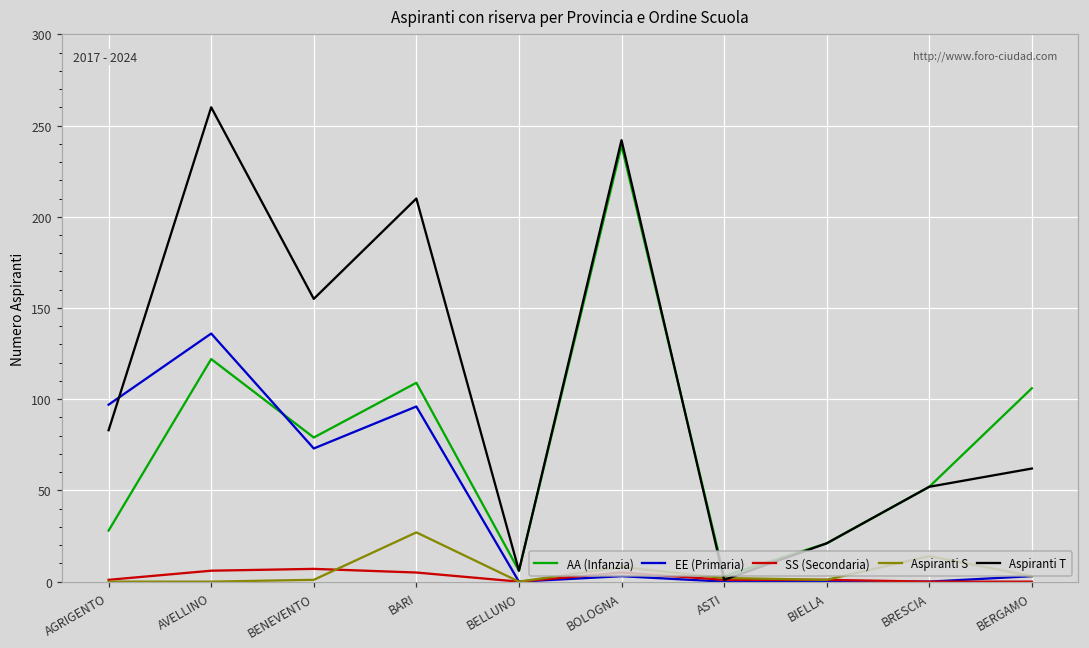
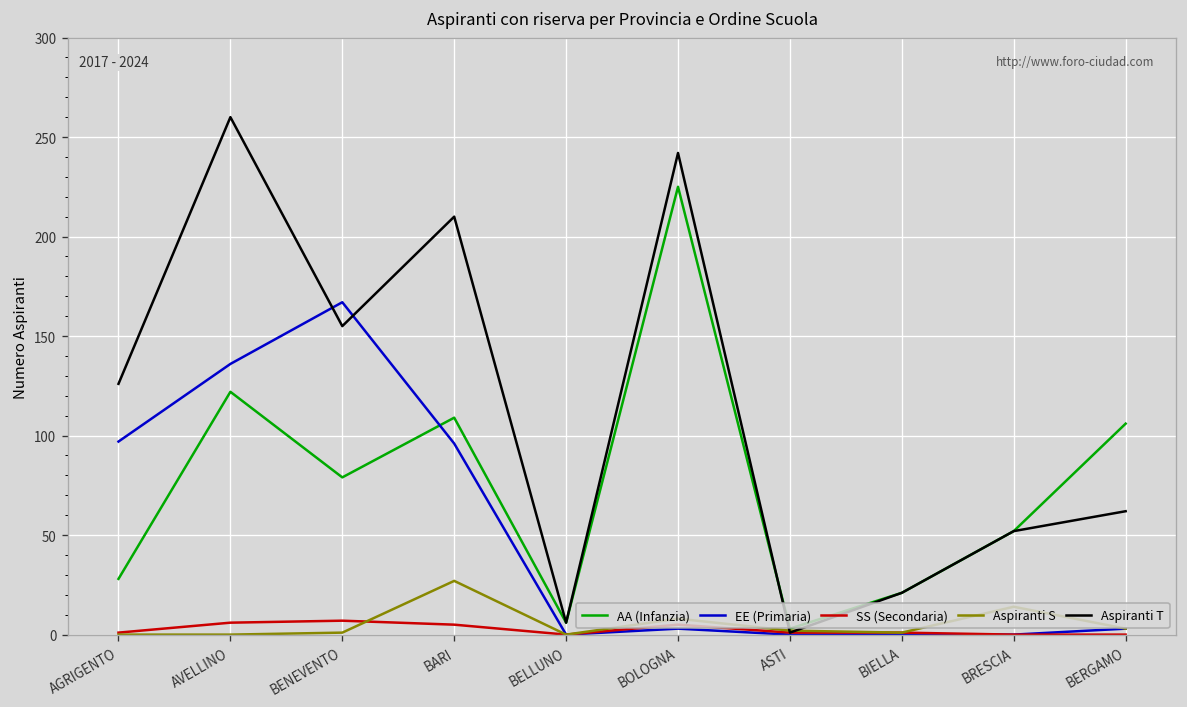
Aspiranti T, AGRIGENTO: 83 -> 126
EE (Primaria), BENEVENTO: 73 -> 167
AA (Infanzia), BOLOGNA: 239 -> 225
